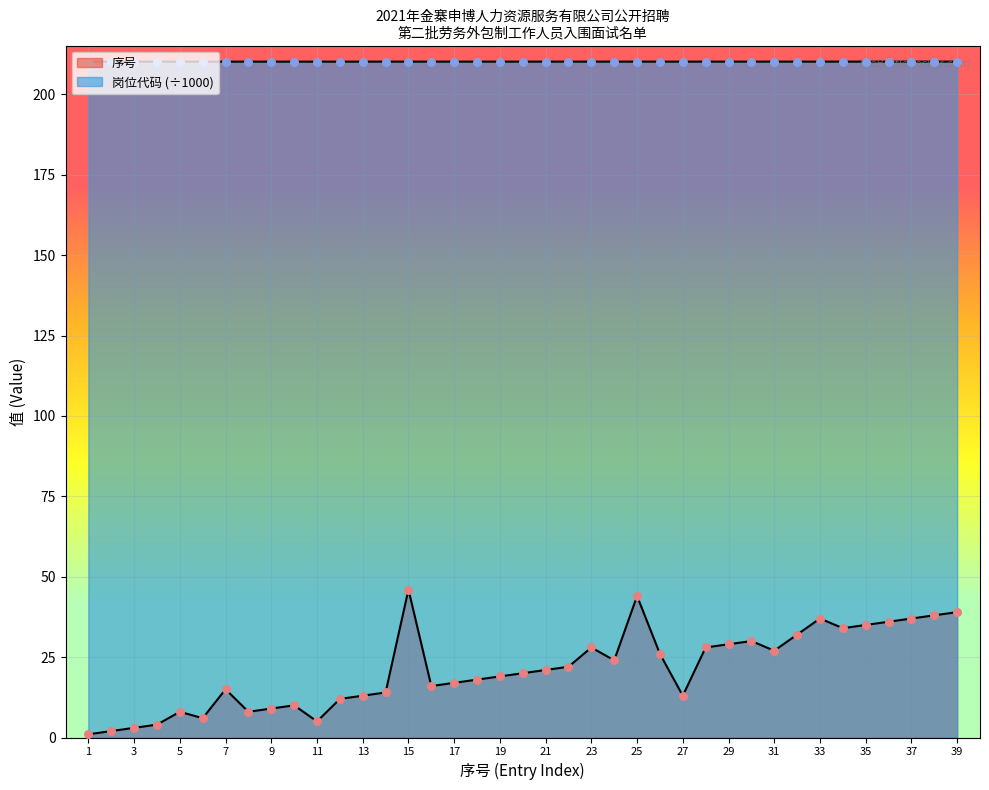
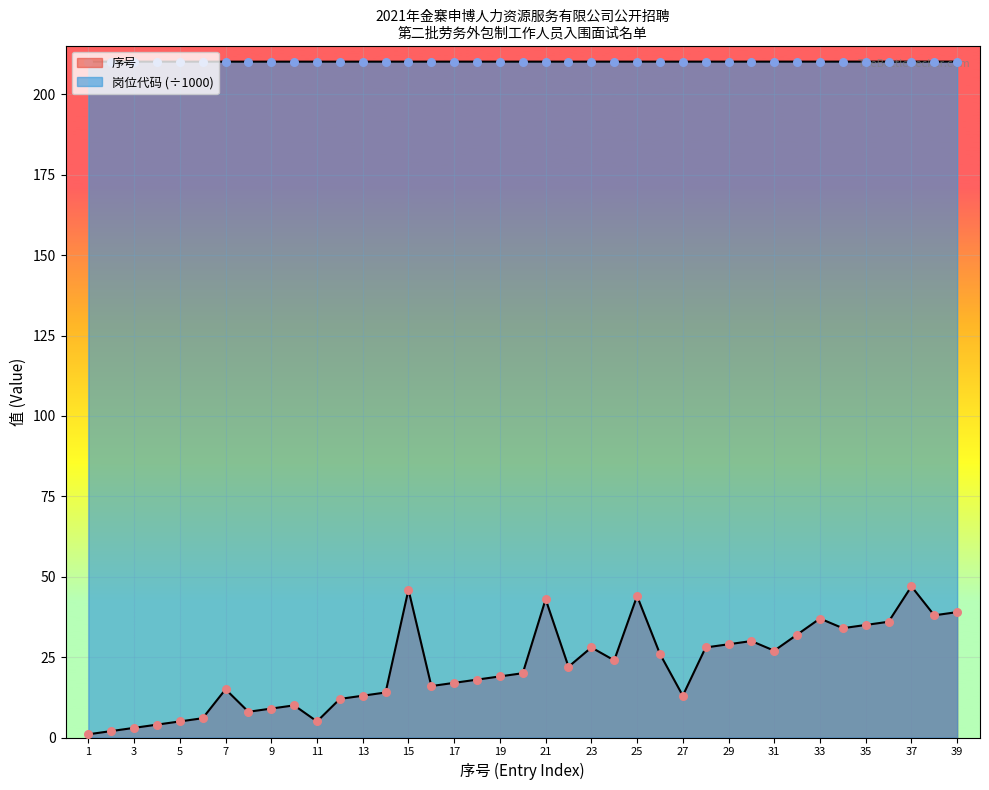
序号, 5: 8 -> 5
序号, 21: 21 -> 43
序号, 37: 37 -> 47
